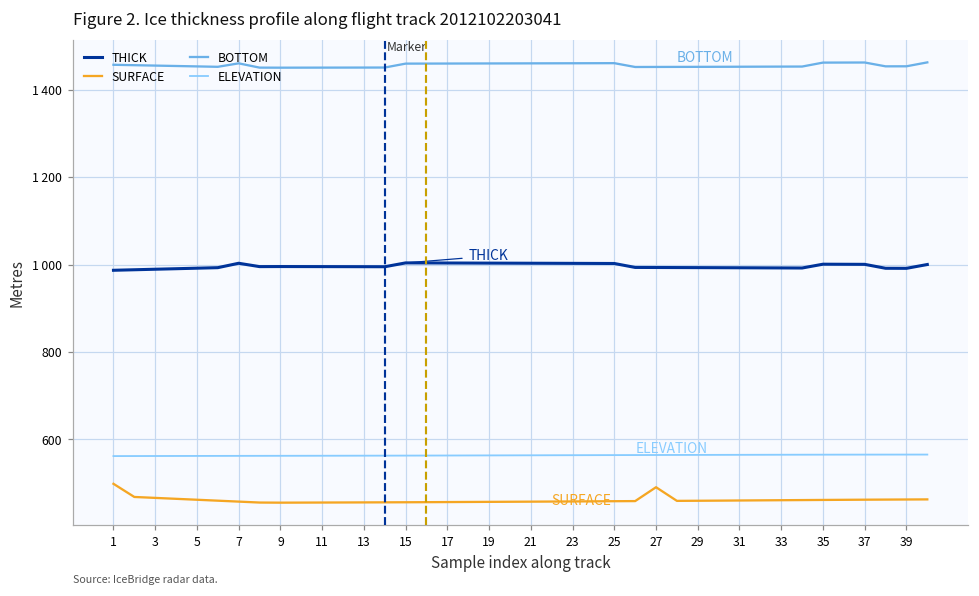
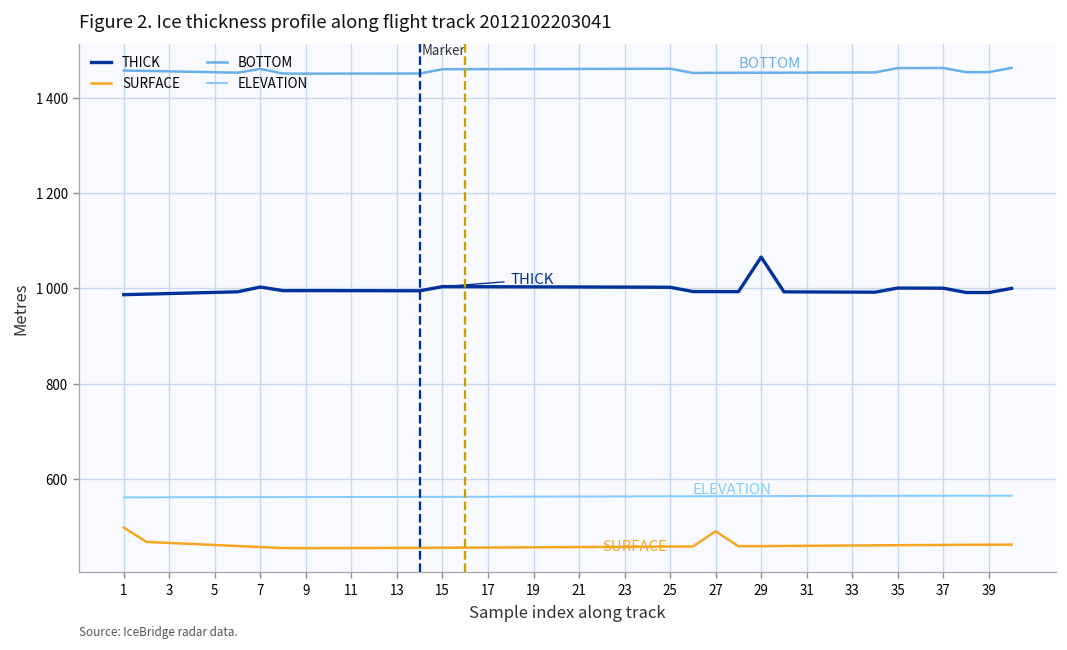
THICK, 29: 990 -> 1070
